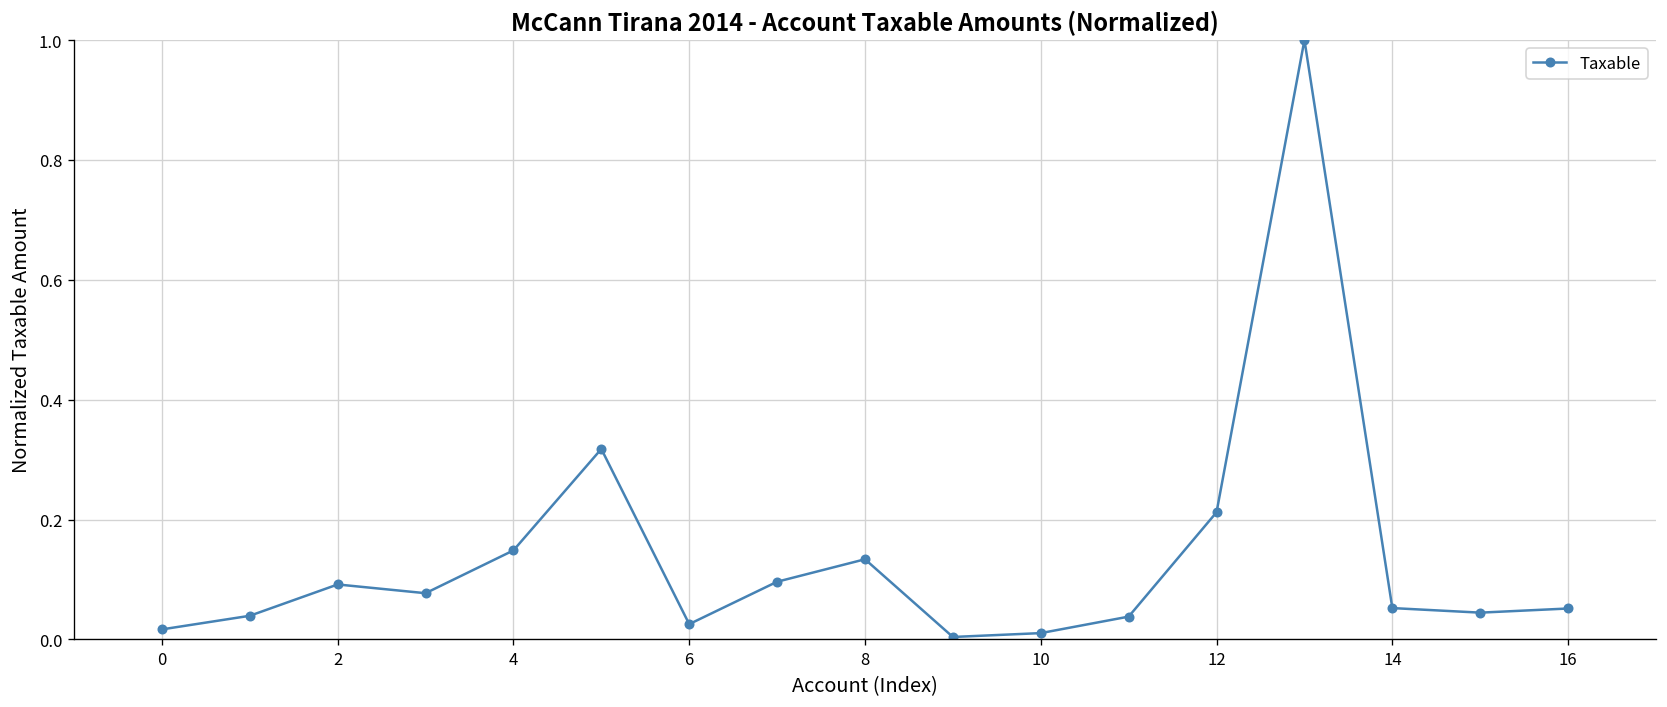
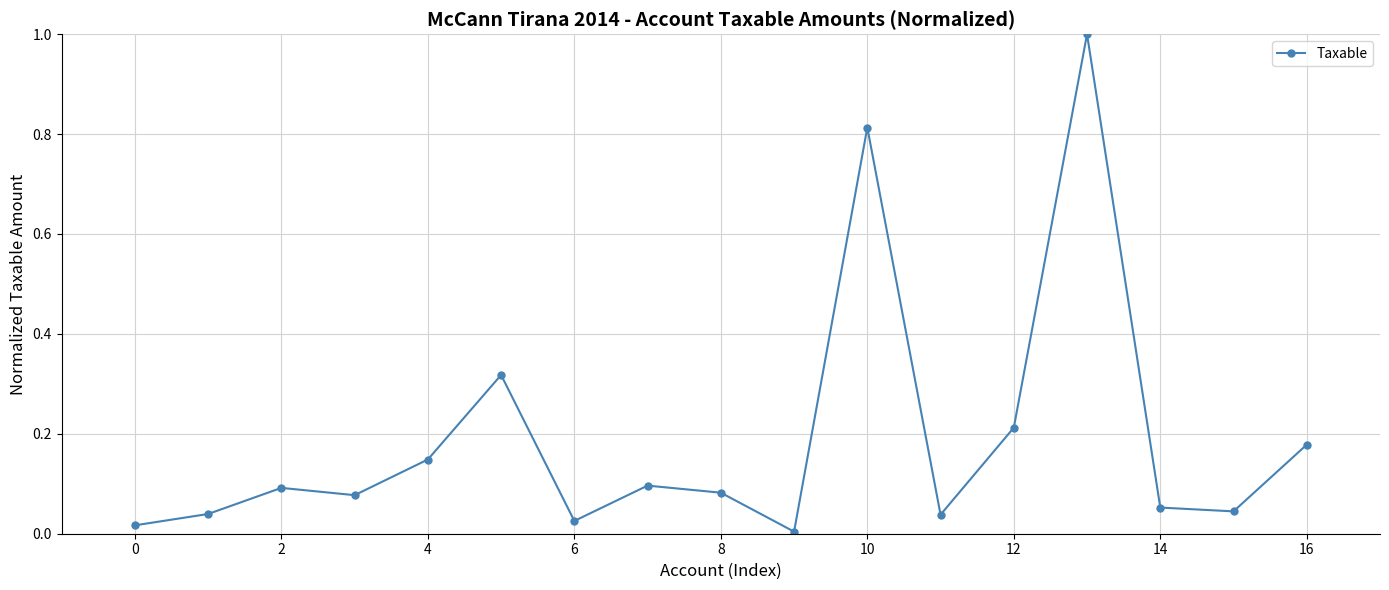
8: 0.13 -> 0.08
10: 0.01 -> 0.81
16: 0.05 -> 0.18
